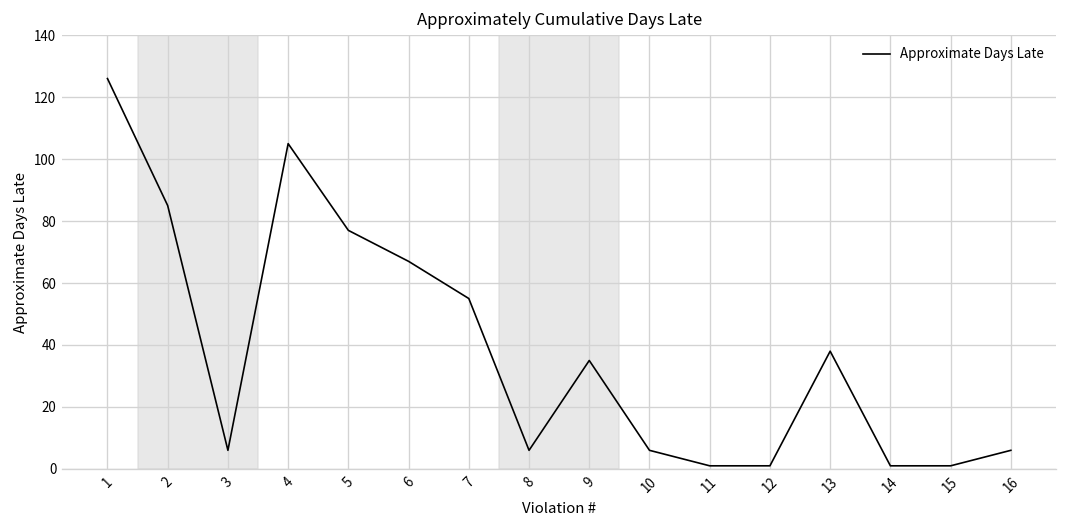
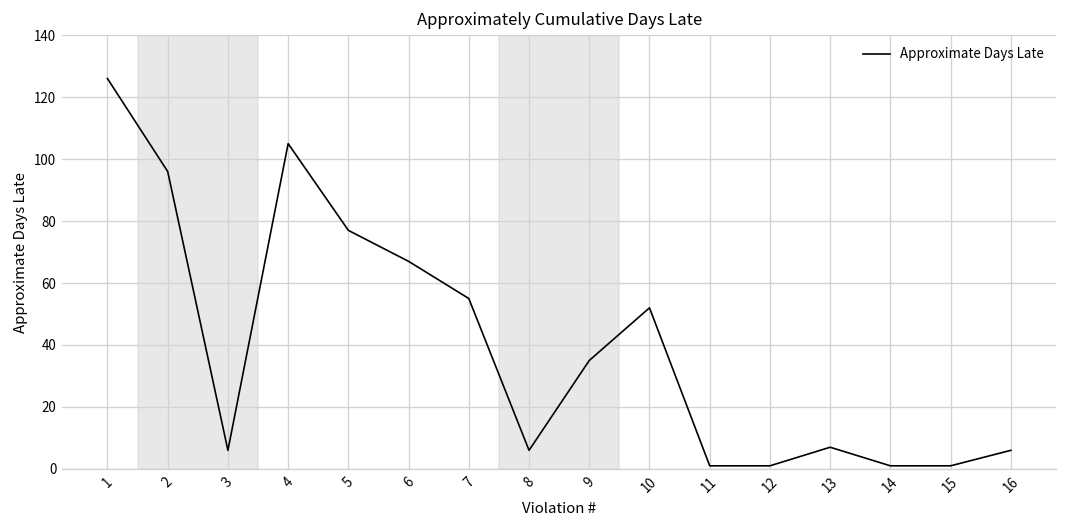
2: 85 -> 96
10: 6 -> 52
13: 38 -> 7
